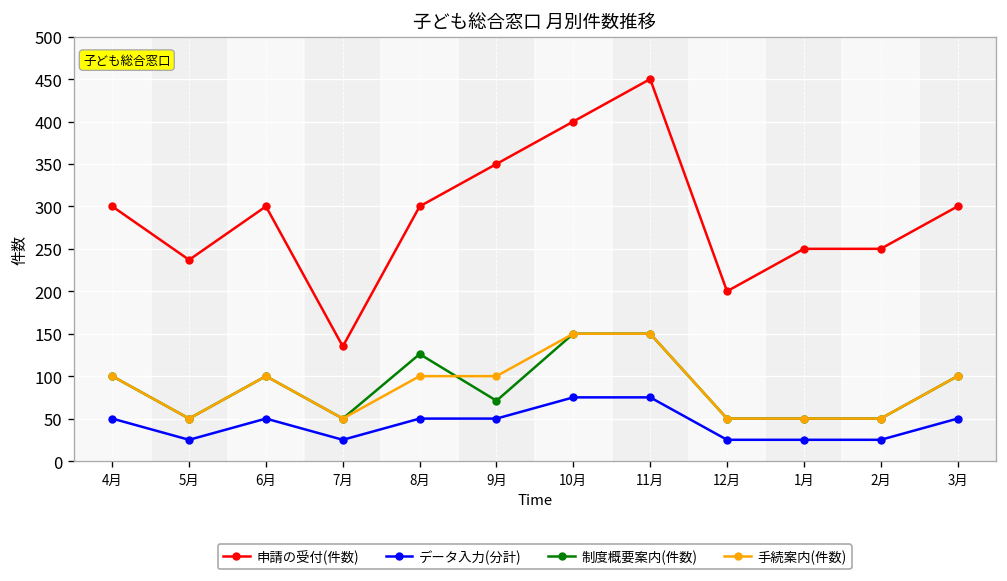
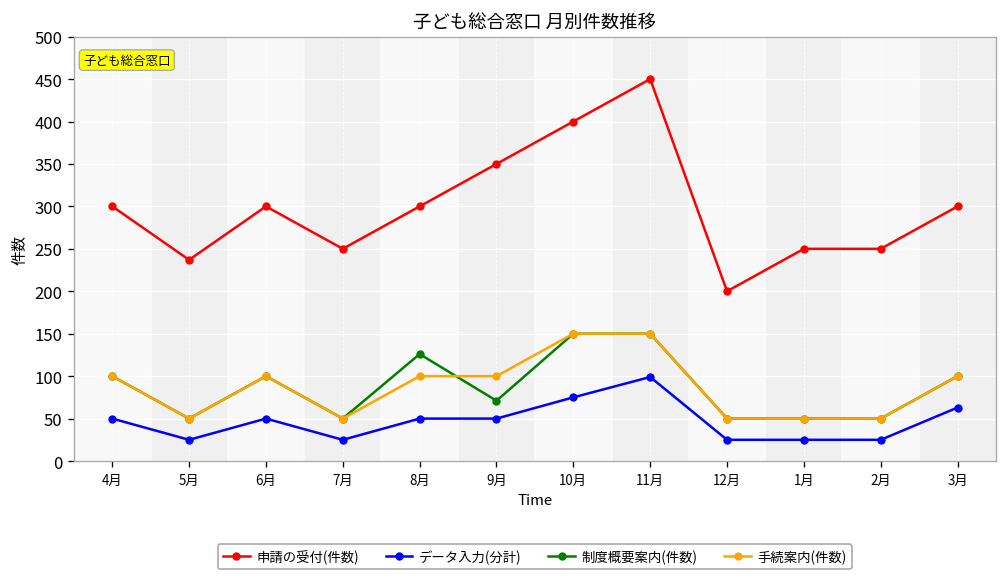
申請の受付(件数), 7月: 140 -> 250
データ入力(分計), 11月: 80 -> 100
データ入力(分計), 3月: 50 -> 60
